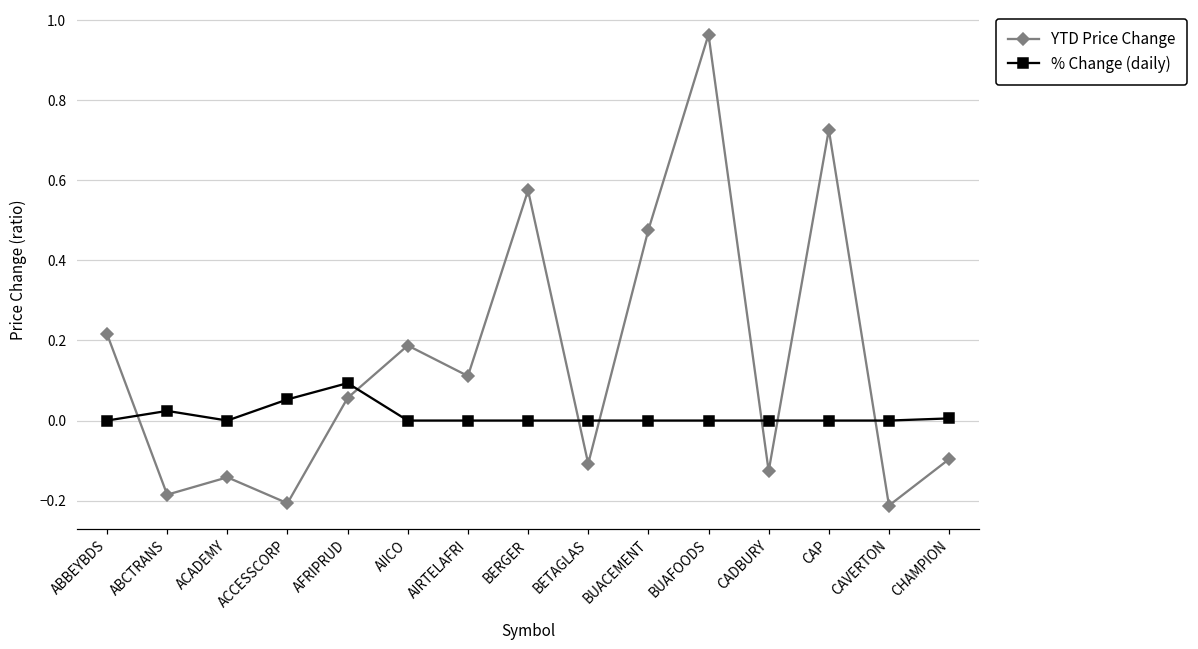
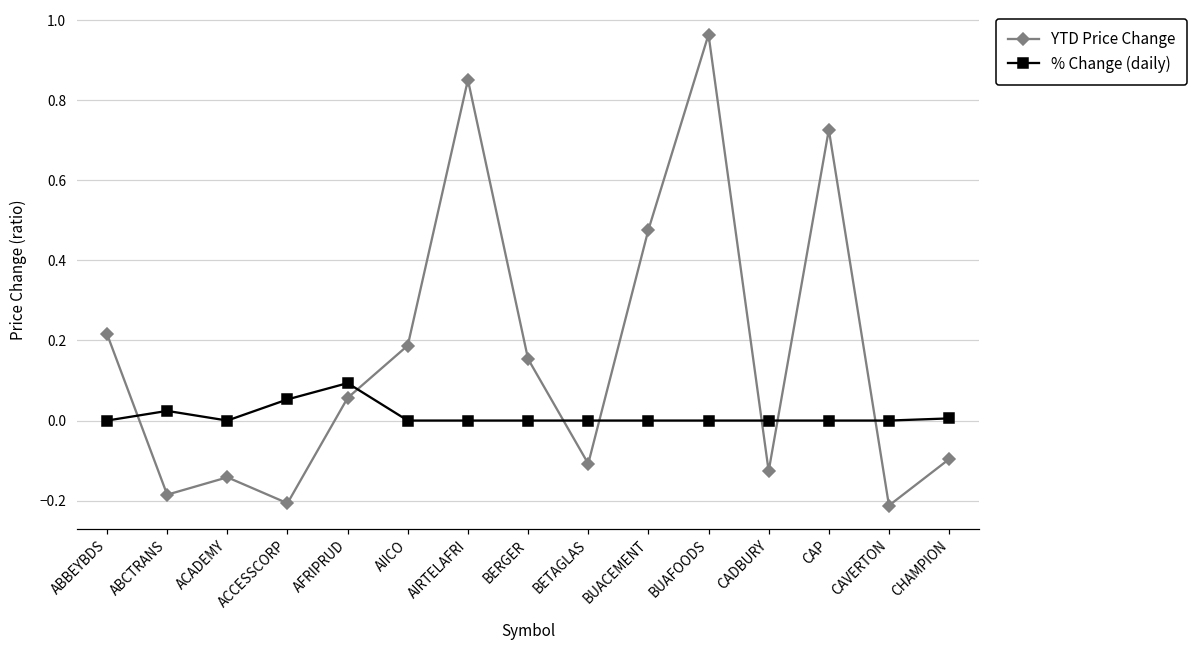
YTD Price Change, AIRTELAFRI: 0.11 -> 0.85
YTD Price Change, BERGER: 0.57 -> 0.15
